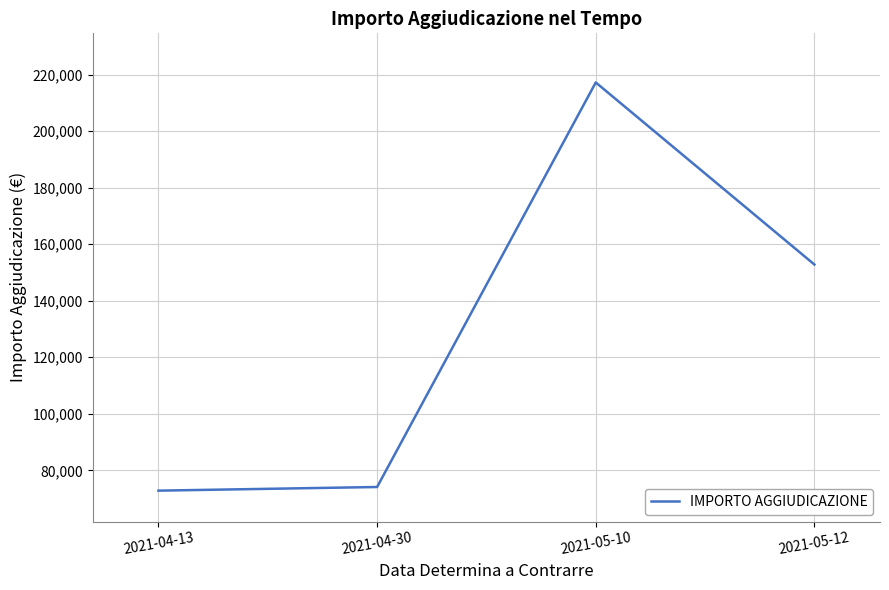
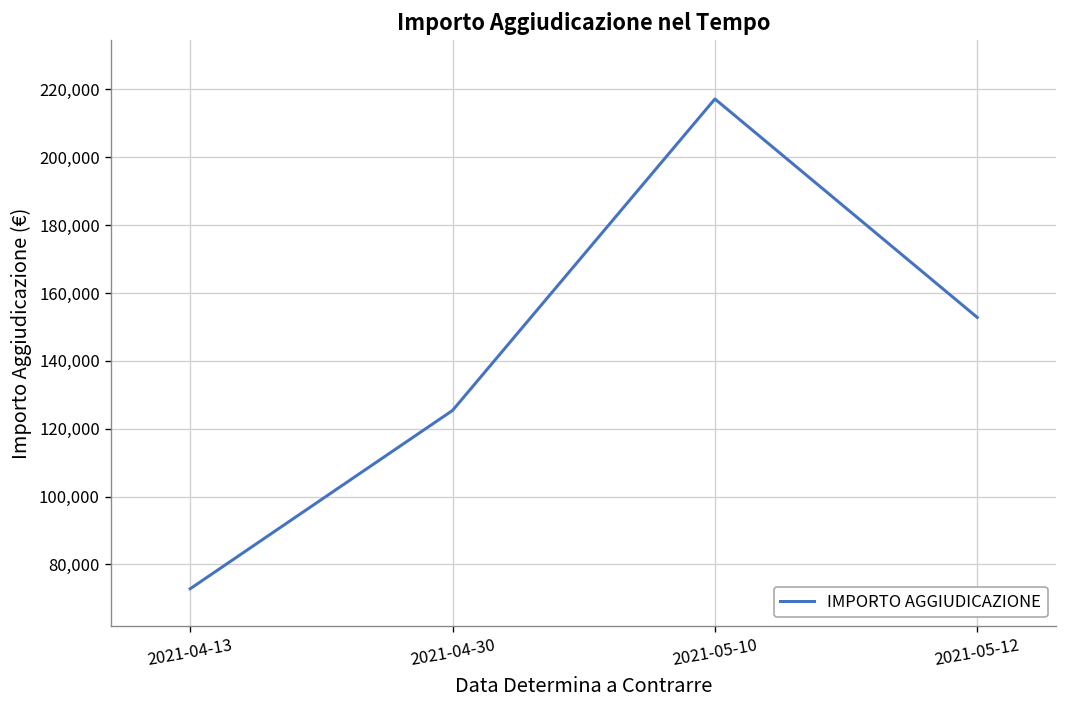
2021-04-30: 74,000 -> 125,000
